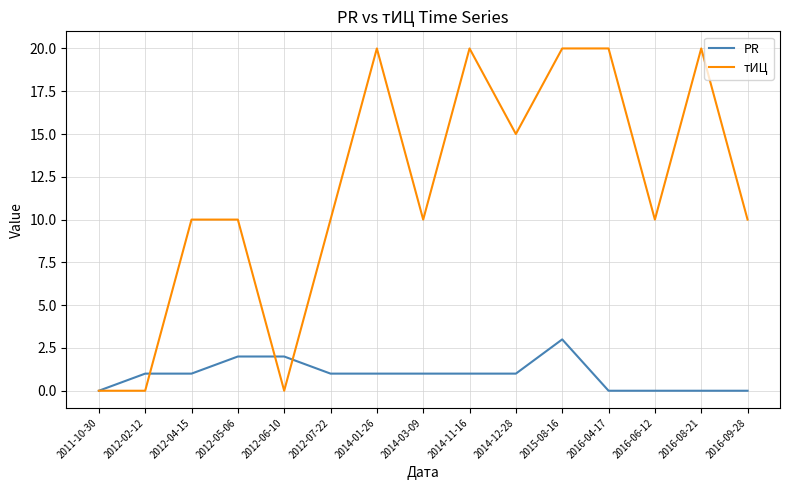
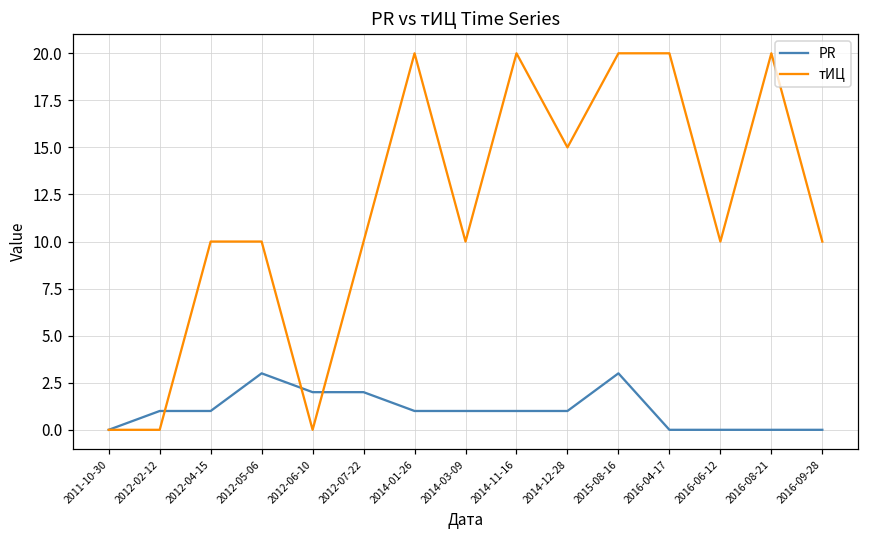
PR, 2012-05-06: 2 -> 3
PR, 2012-07-22: 1 -> 2
